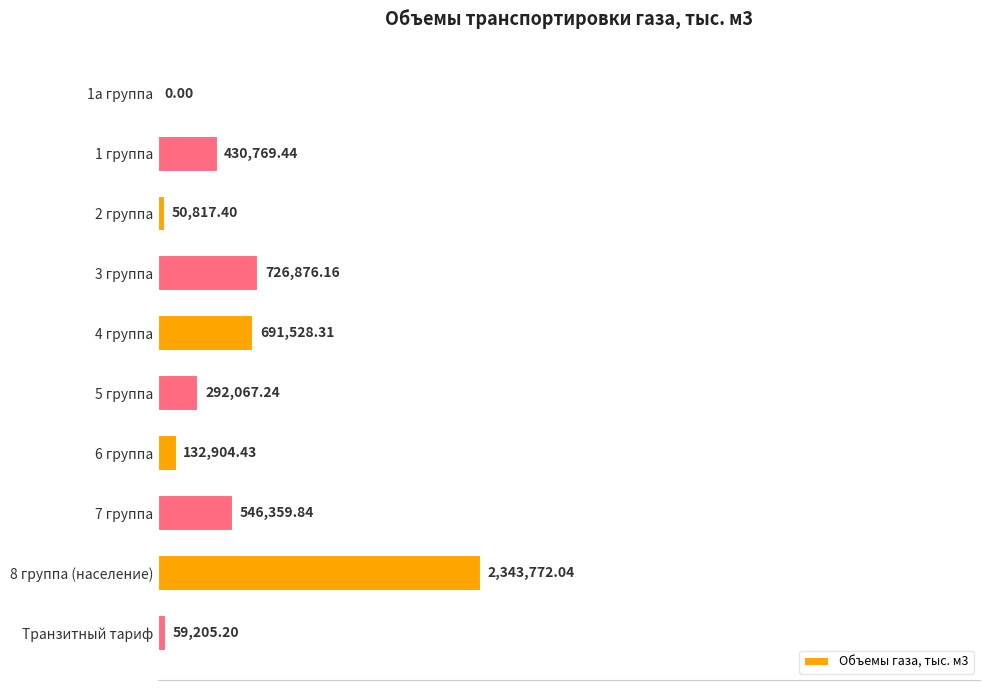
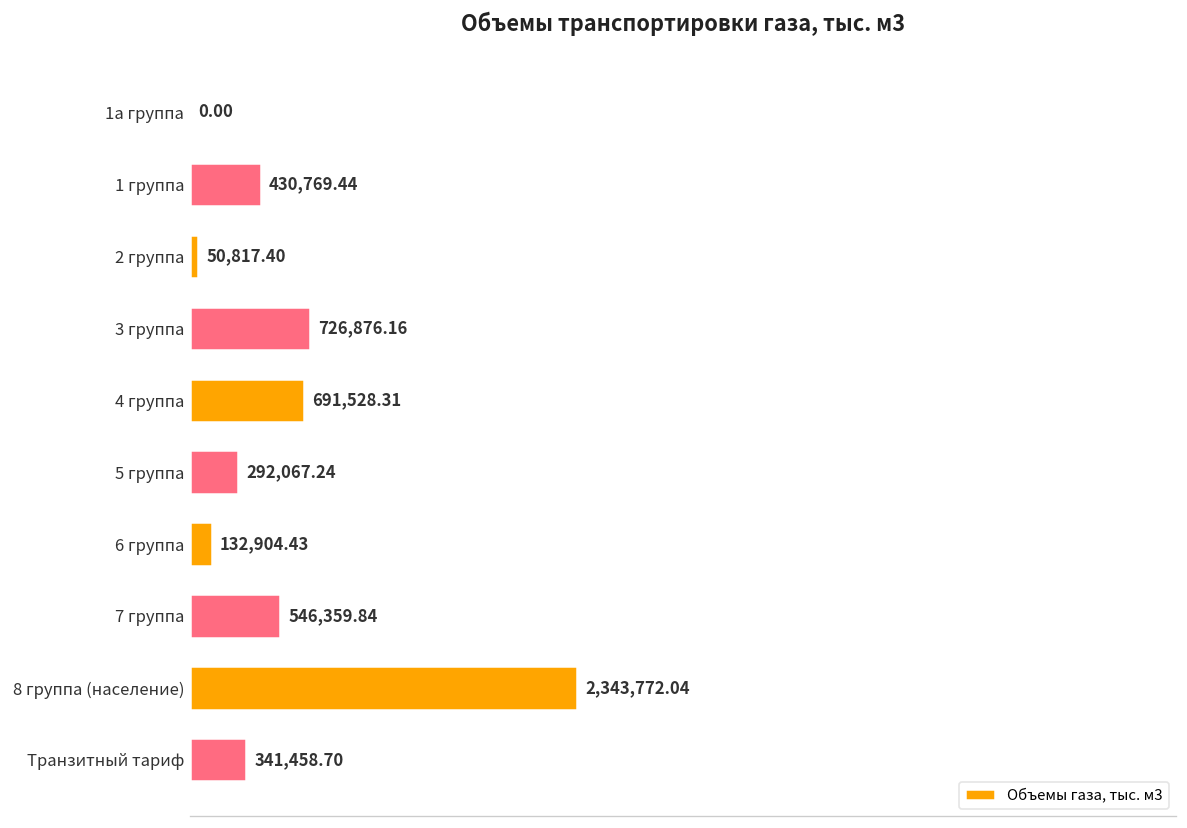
Транзитный тариф: 59,205.20 -> 341,458.70
